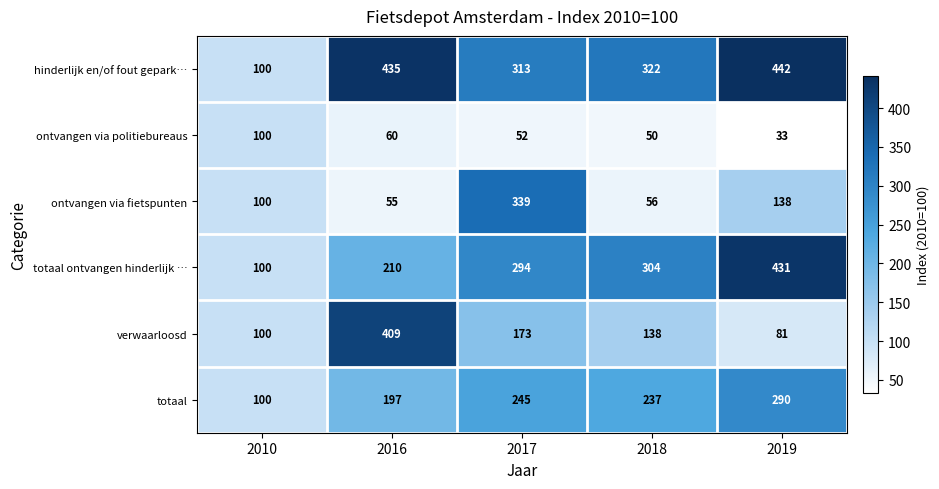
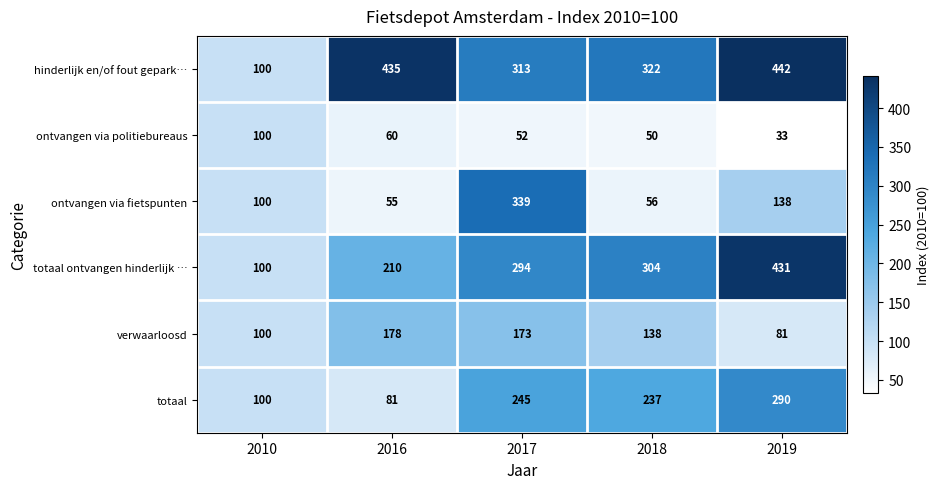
verwaarloosd, 2016: 409 -> 178
totaal, 2016: 197 -> 81
